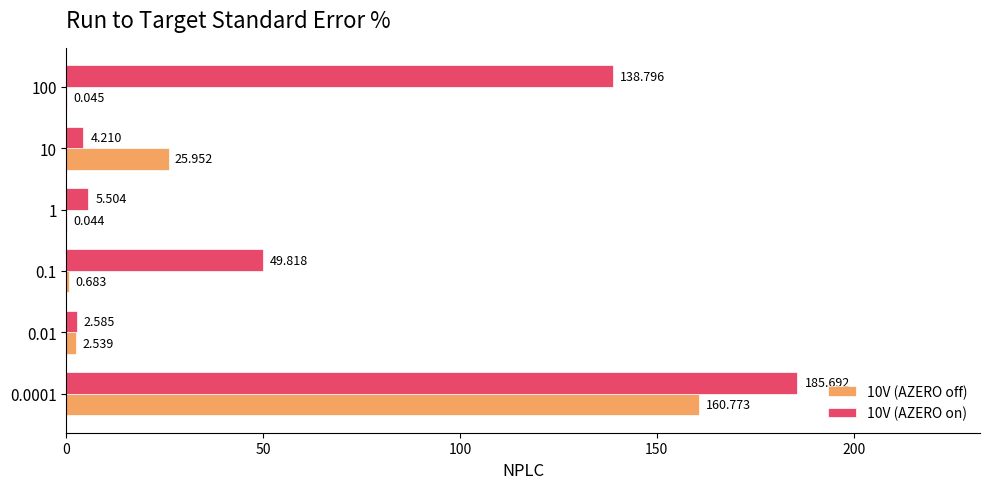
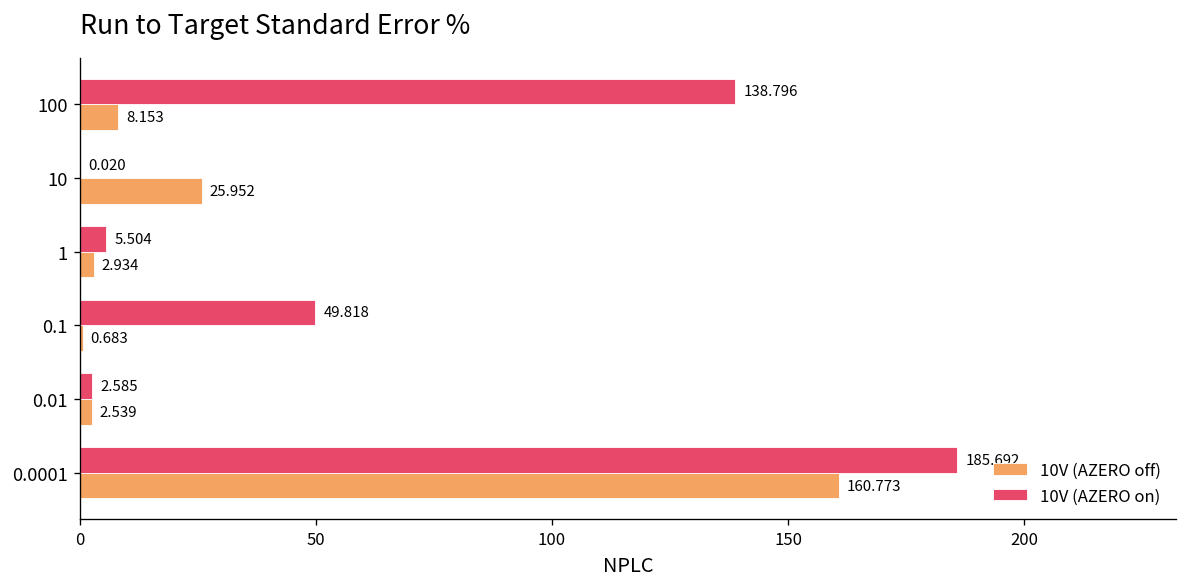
10V (AZERO off), 100: 0.045 -> 8.153
10V (AZERO on), 10: 4.210 -> 0.020
10V (AZERO off), 1: 0.044 -> 2.934
